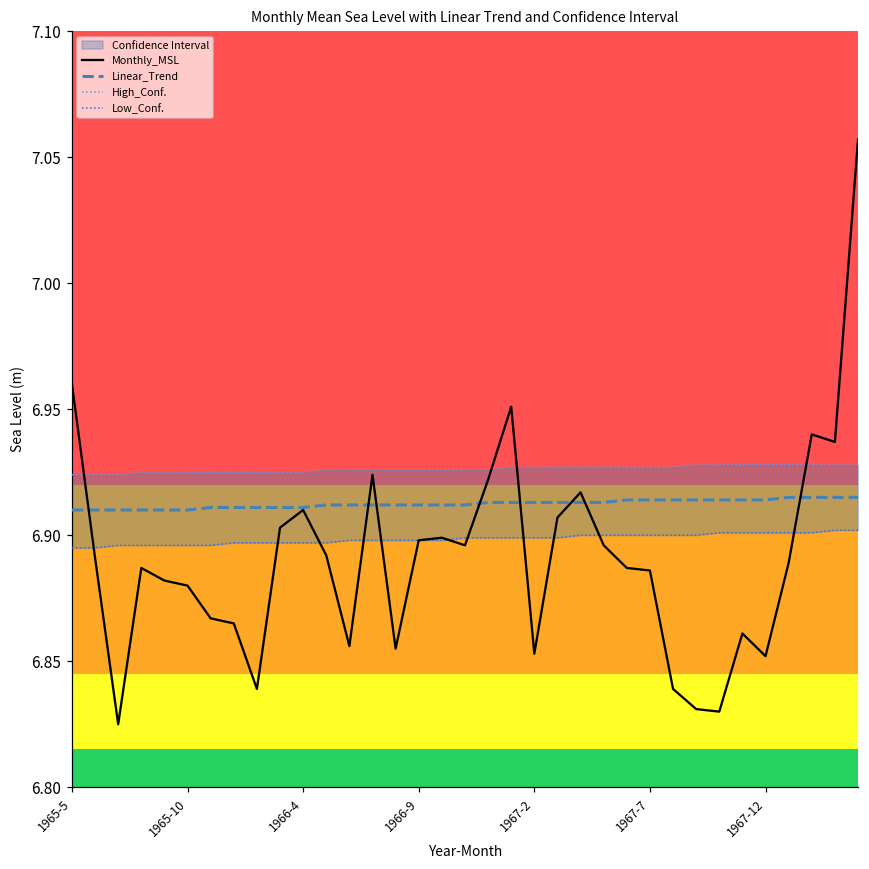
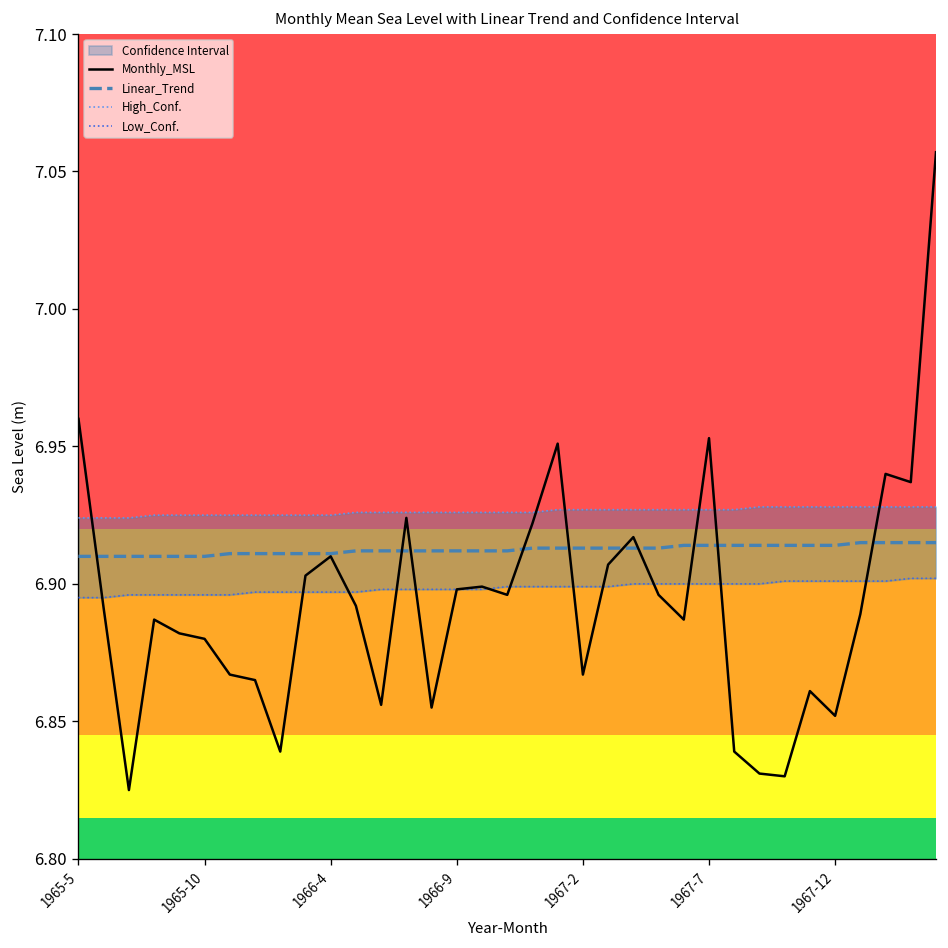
Monthly_MSL, 1967-2: 6.853 -> 6.867
Monthly_MSL, 1967-7: 6.886 -> 6.953
